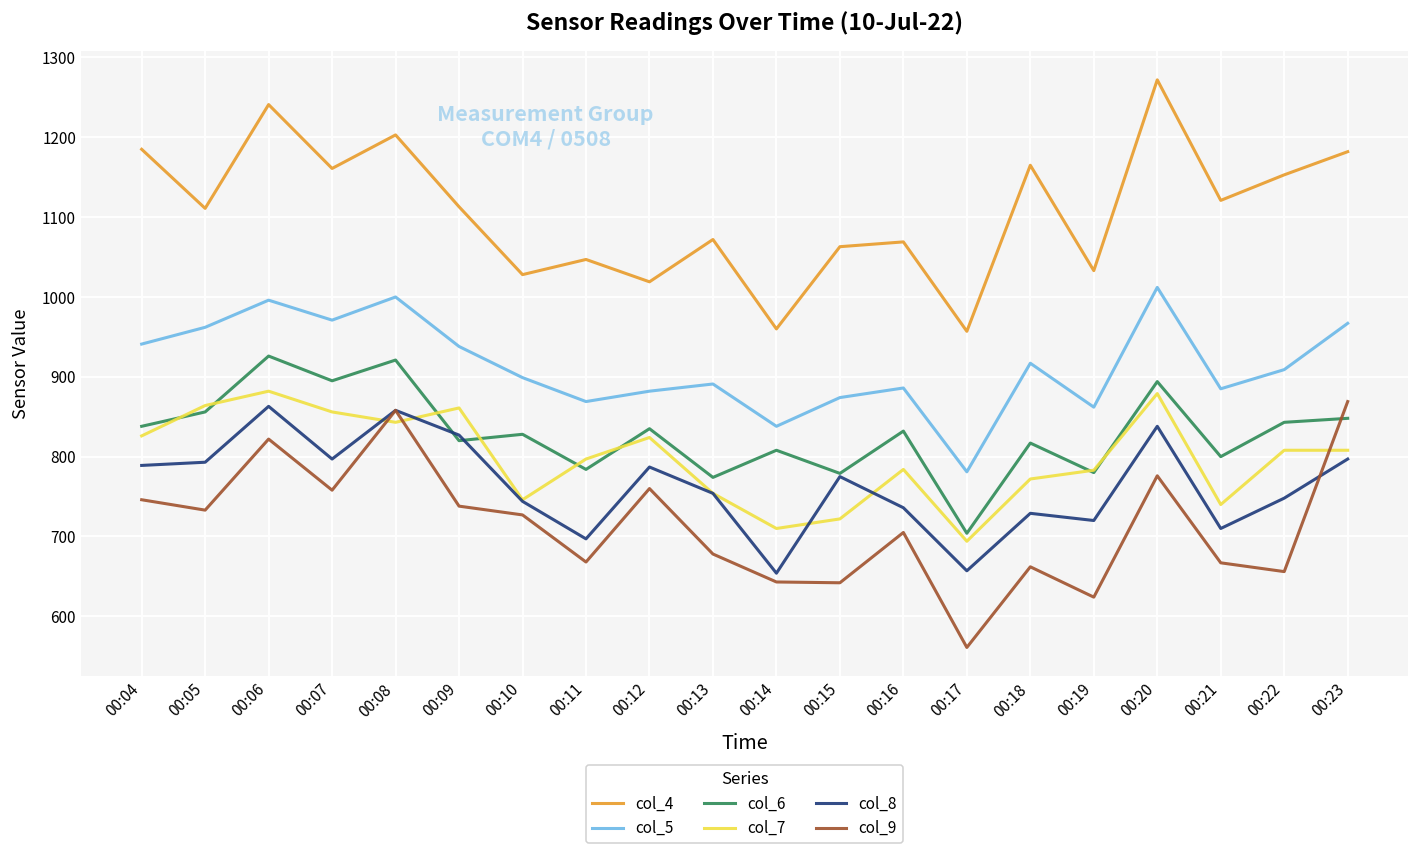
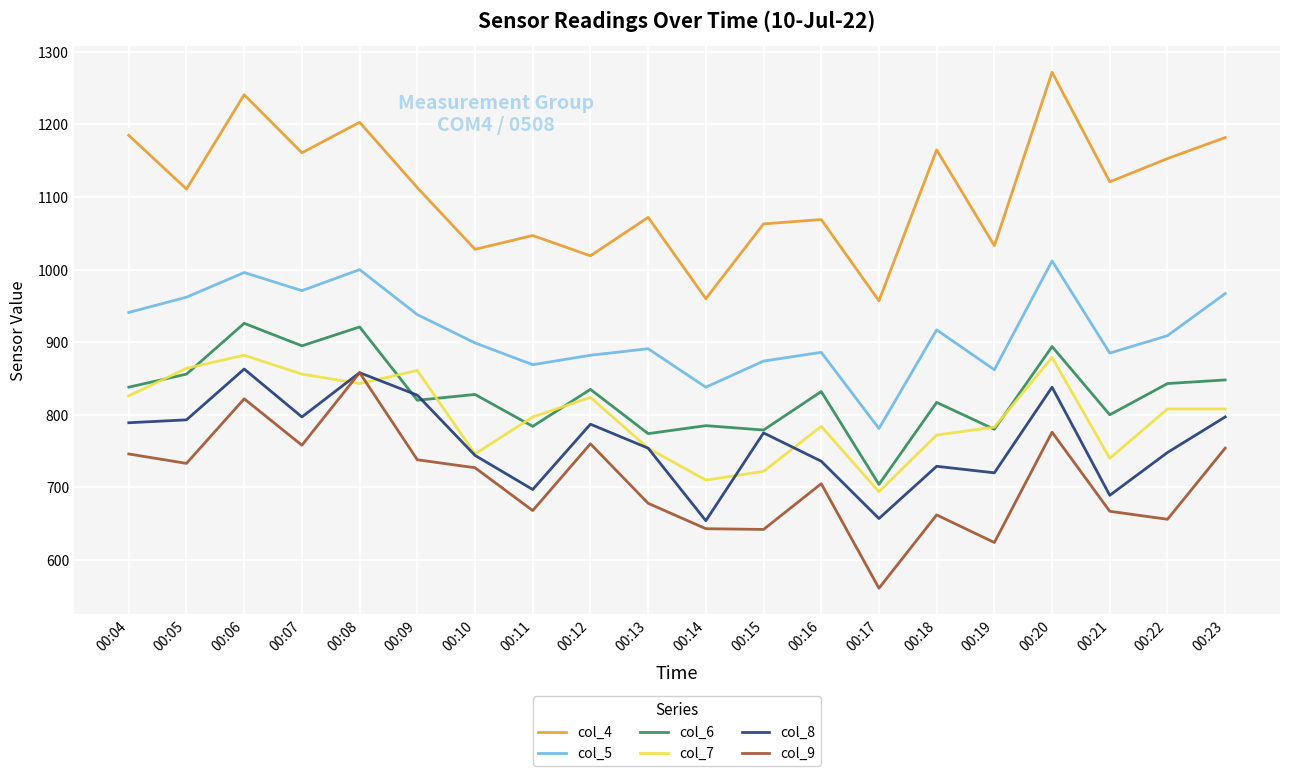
col_6, 00:14: 810 -> 790
col_8, 00:21: 710 -> 690
col_9, 00:23: 870 -> 750
